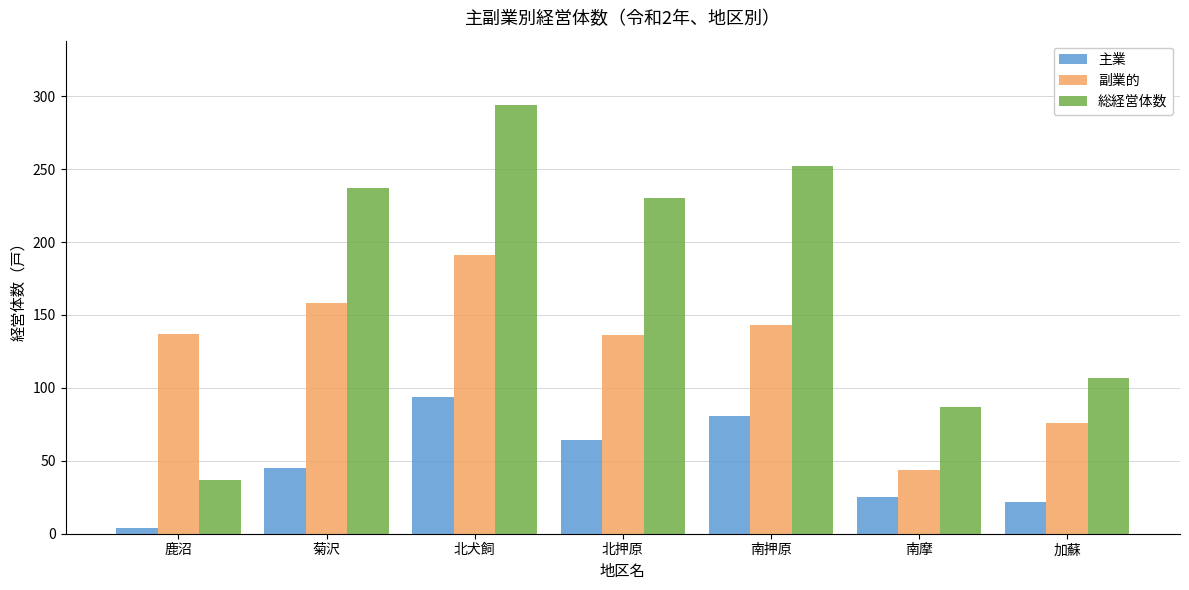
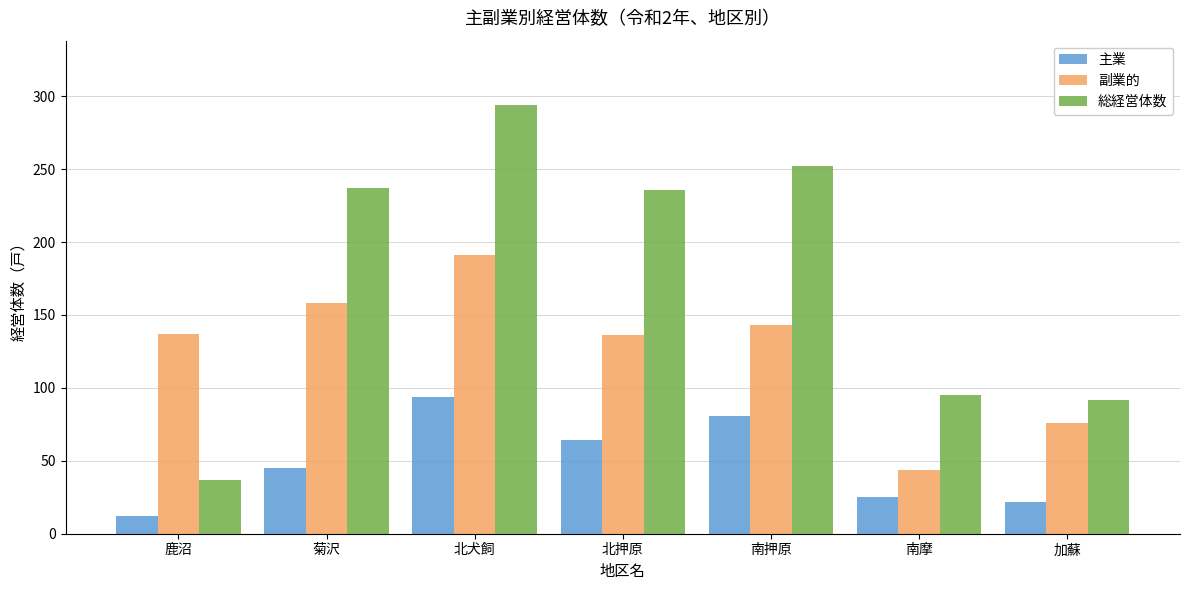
主業, 鹿沼: 4 -> 12
総経営体数, 北押原: 230 -> 236
総経営体数, 南摩: 87 -> 95
総経営体数, 加蘇: 107 -> 92
